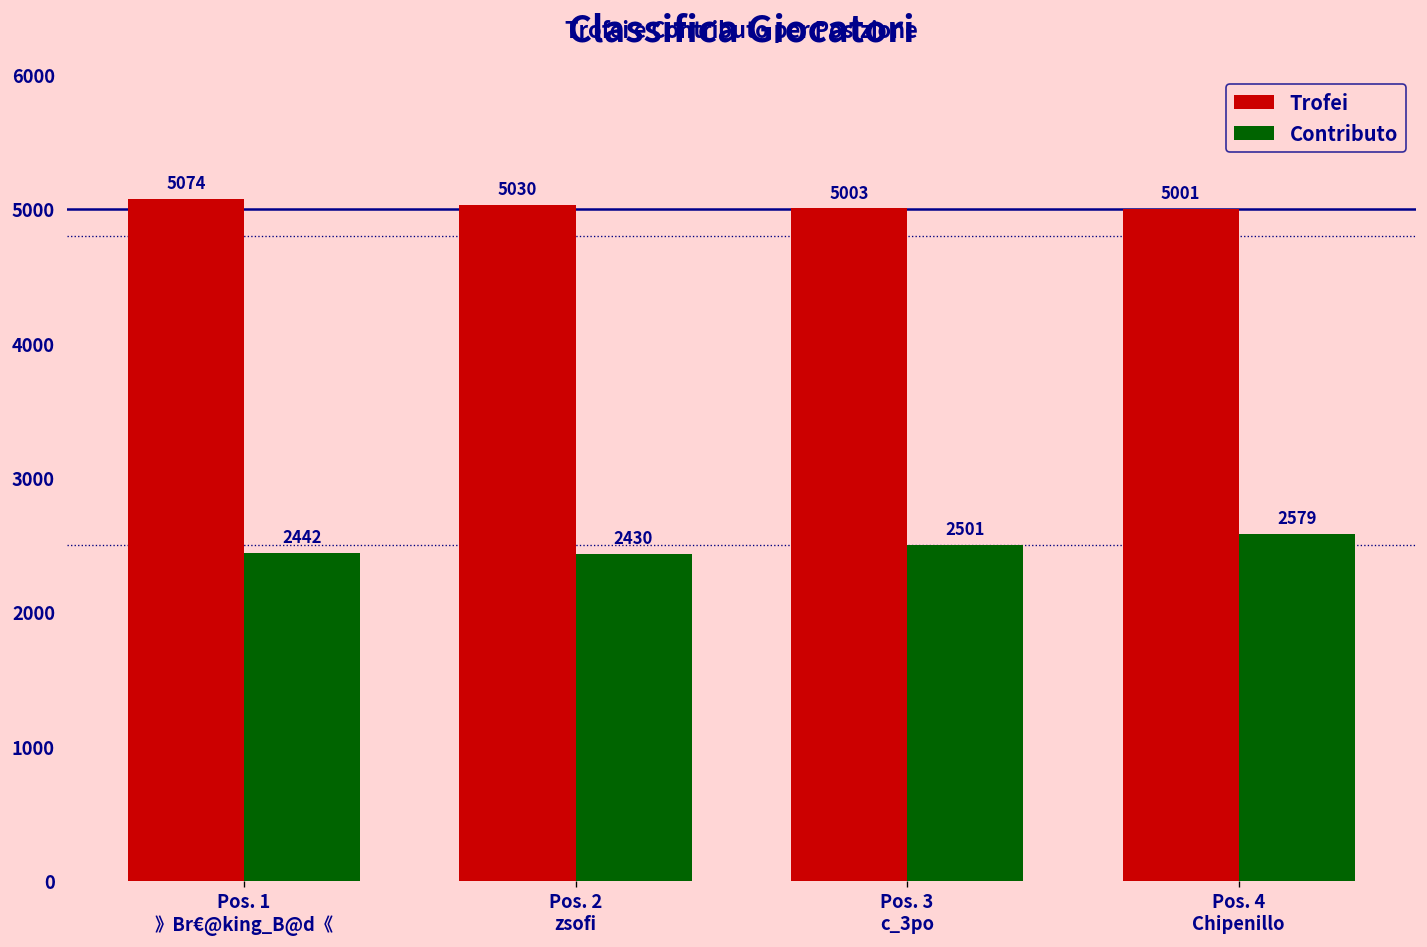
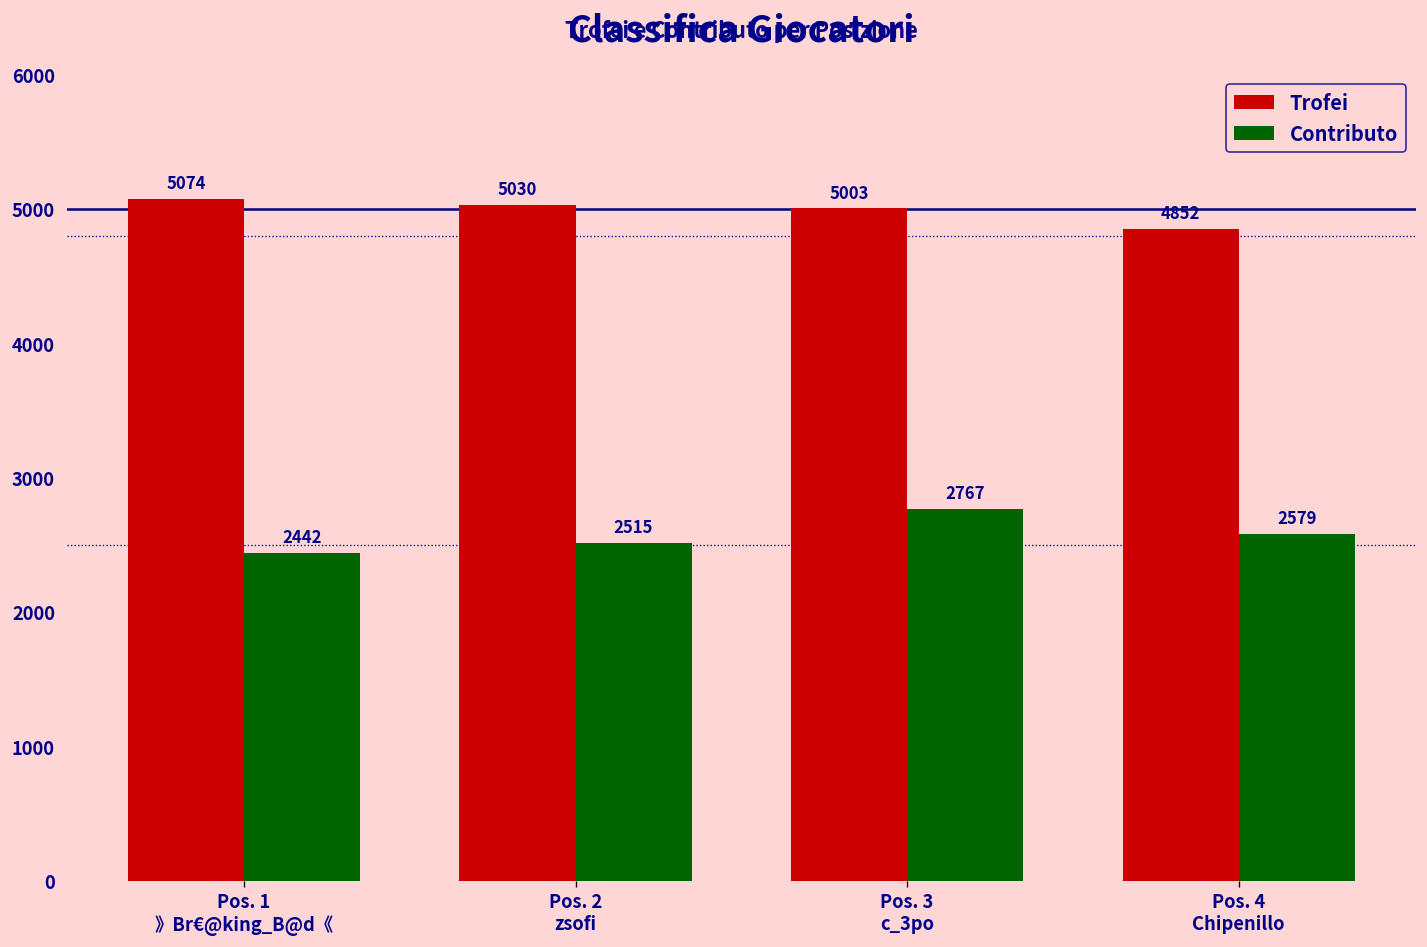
Contributo, Pos. 2 zsofi: 2430 -> 2515
Contributo, Pos. 3 c_3po: 2501 -> 2767
Trofei, Pos. 4 Chipenillo: 5001 -> 4852
